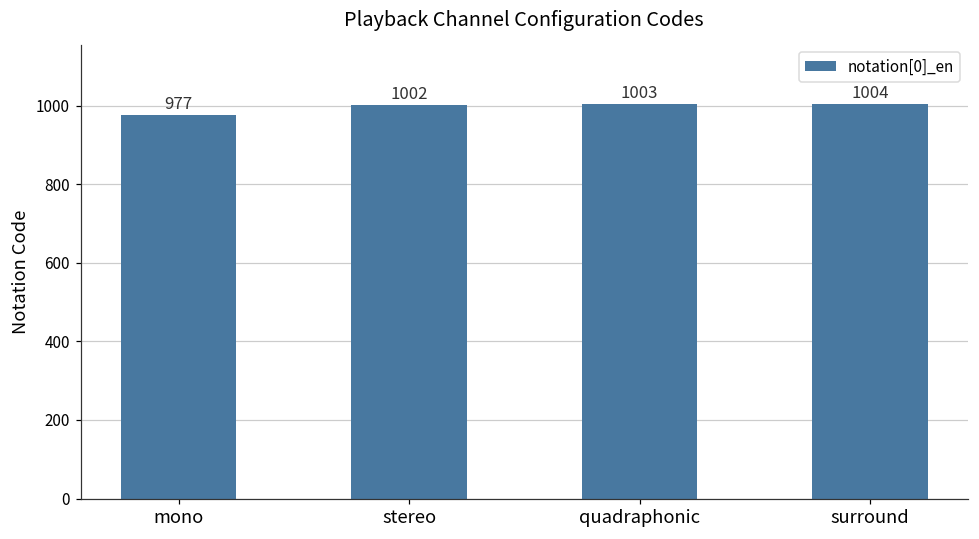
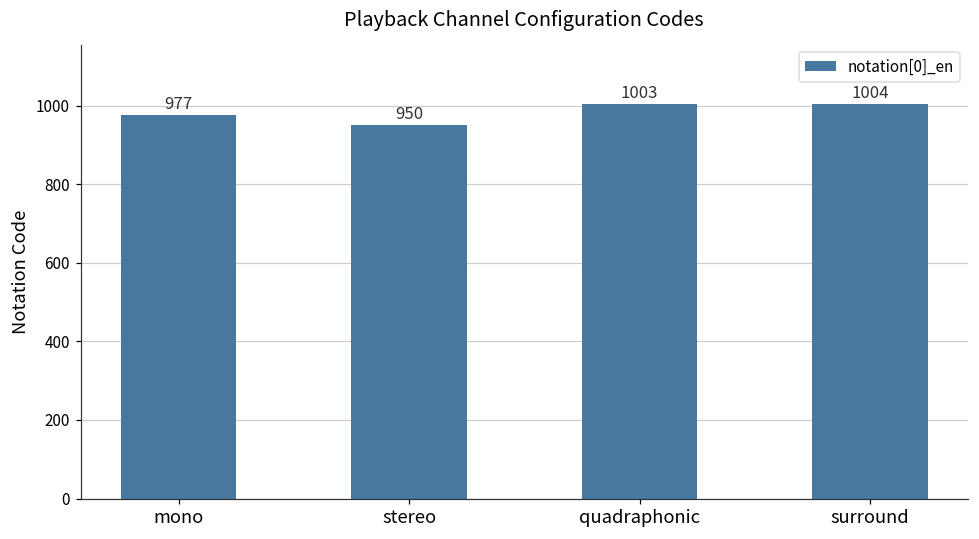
stereo: 1002 -> 950
